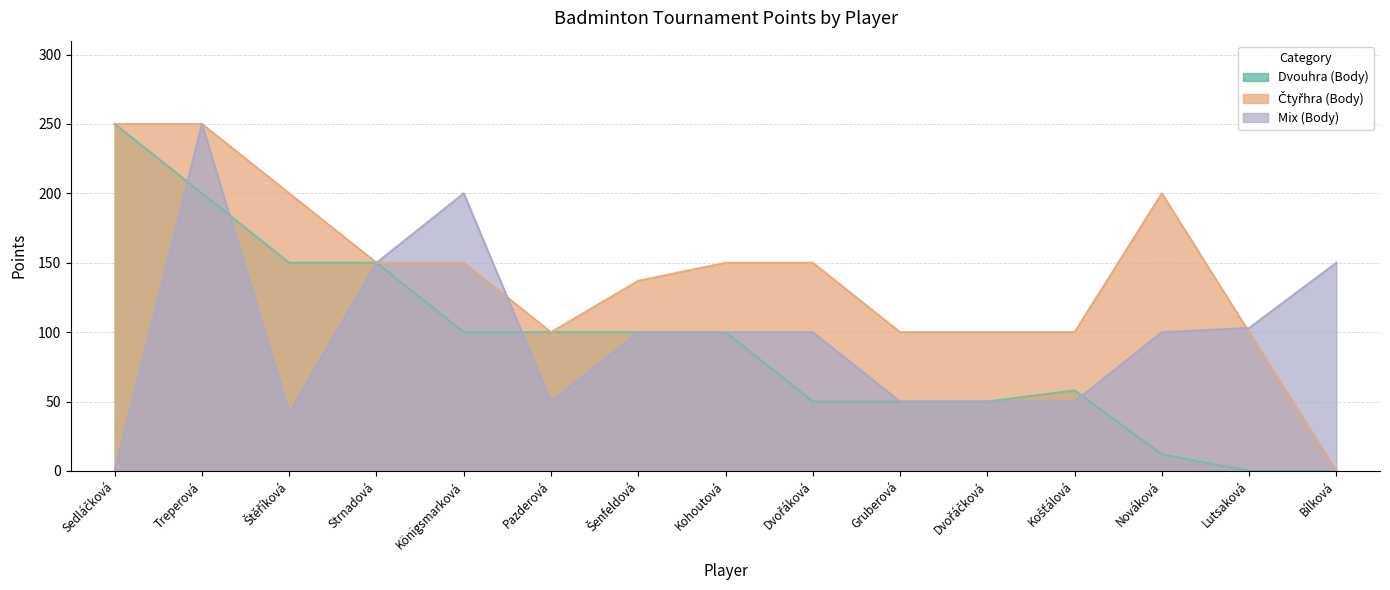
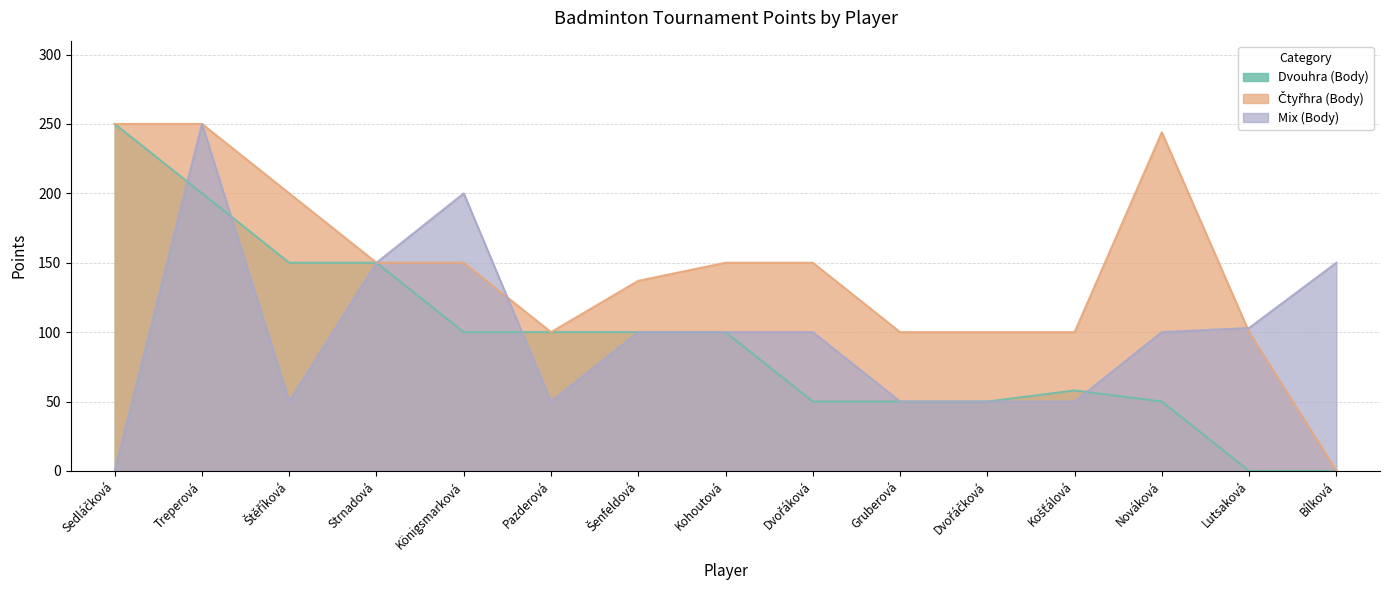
Mix (Body), Štěříková: 42 -> 50
Dvouhra (Body), Nováková: 12 -> 50
Čtyřhra (Body), Nováková: 200 -> 244
